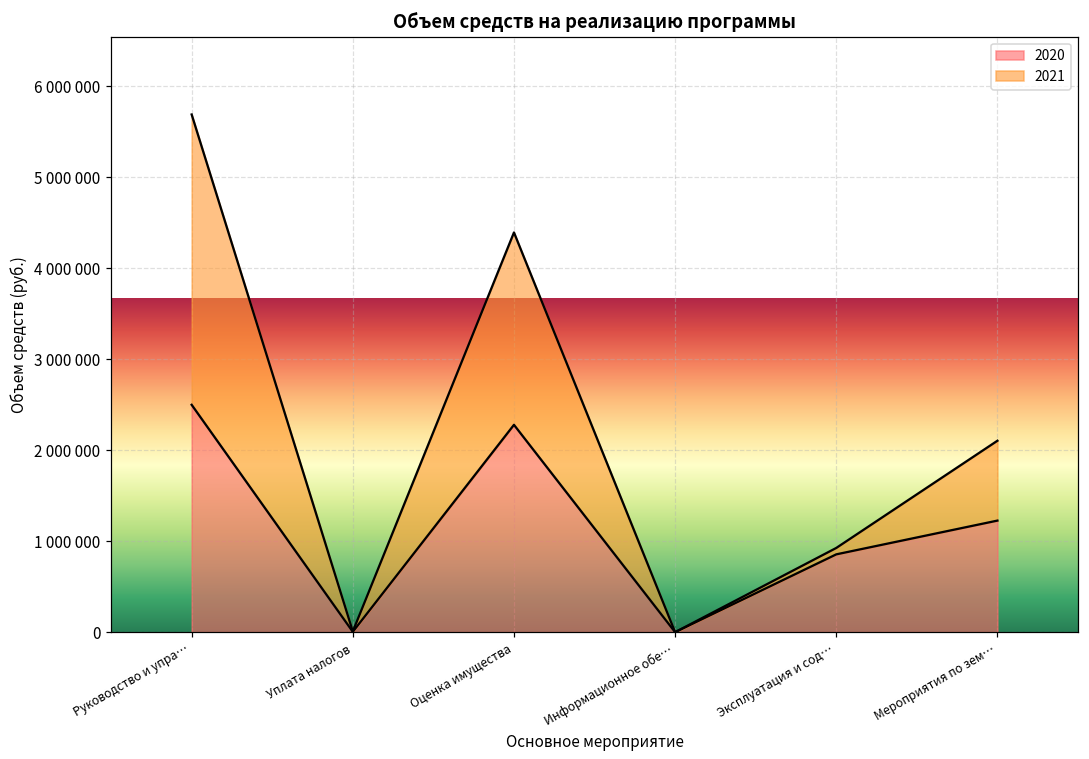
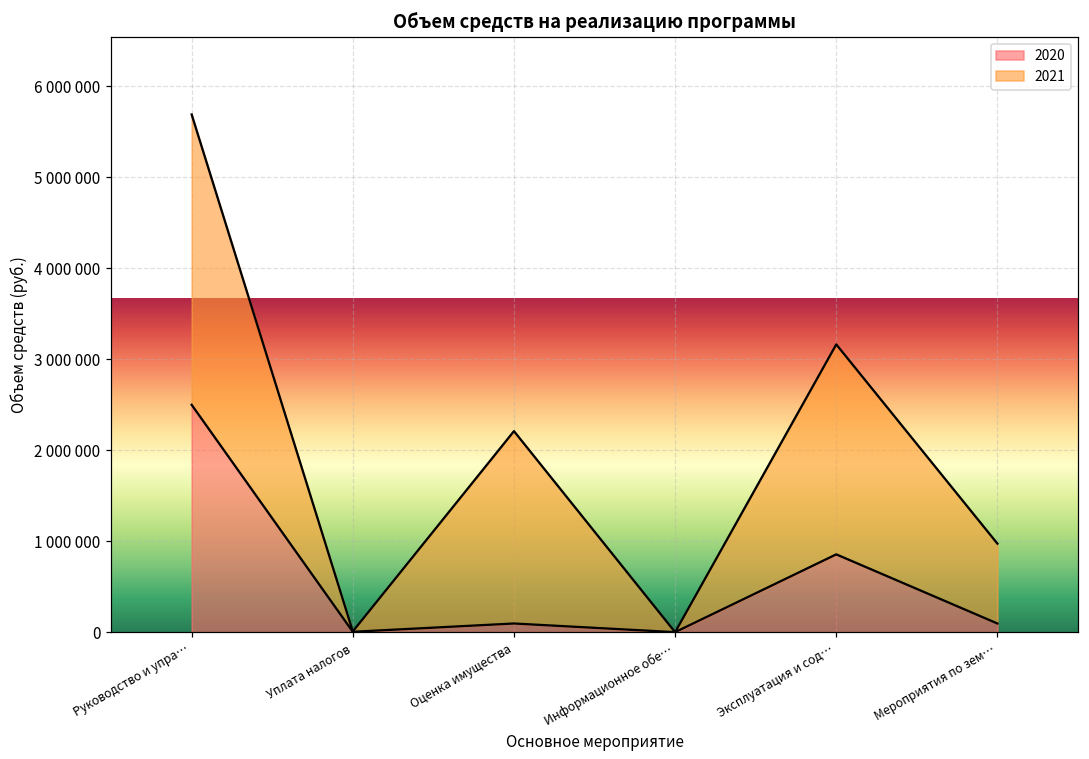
2020, Оценка имущества: 2300000 -> 100000
2021, Эксплуатация и сод…: 100000 -> 2300000
2020, Мероприятия по зем…: 1200000 -> 100000
